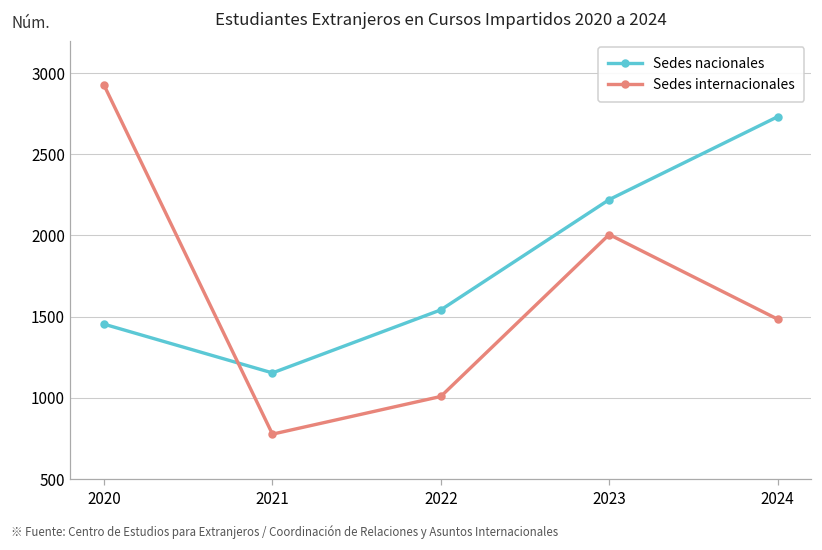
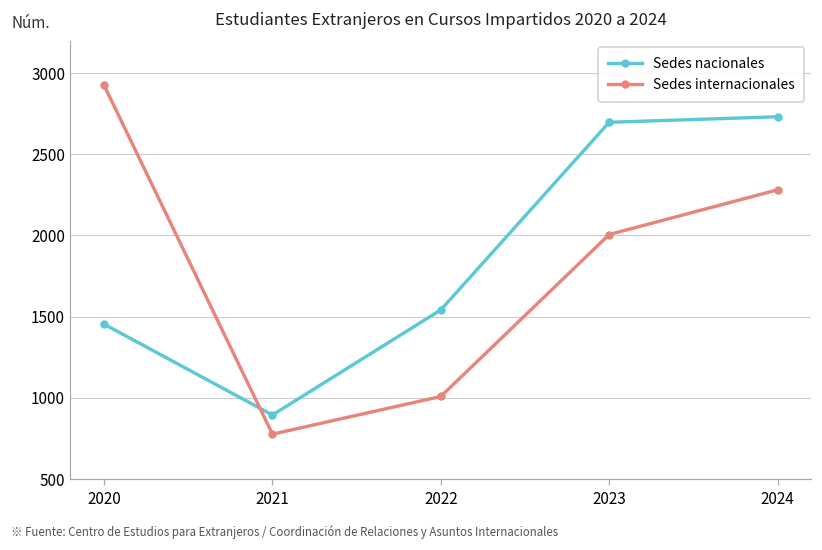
Sedes nacionales, 2021: 1150 -> 900
Sedes nacionales, 2023: 2220 -> 2700
Sedes internacionales, 2024: 1490 -> 2280
